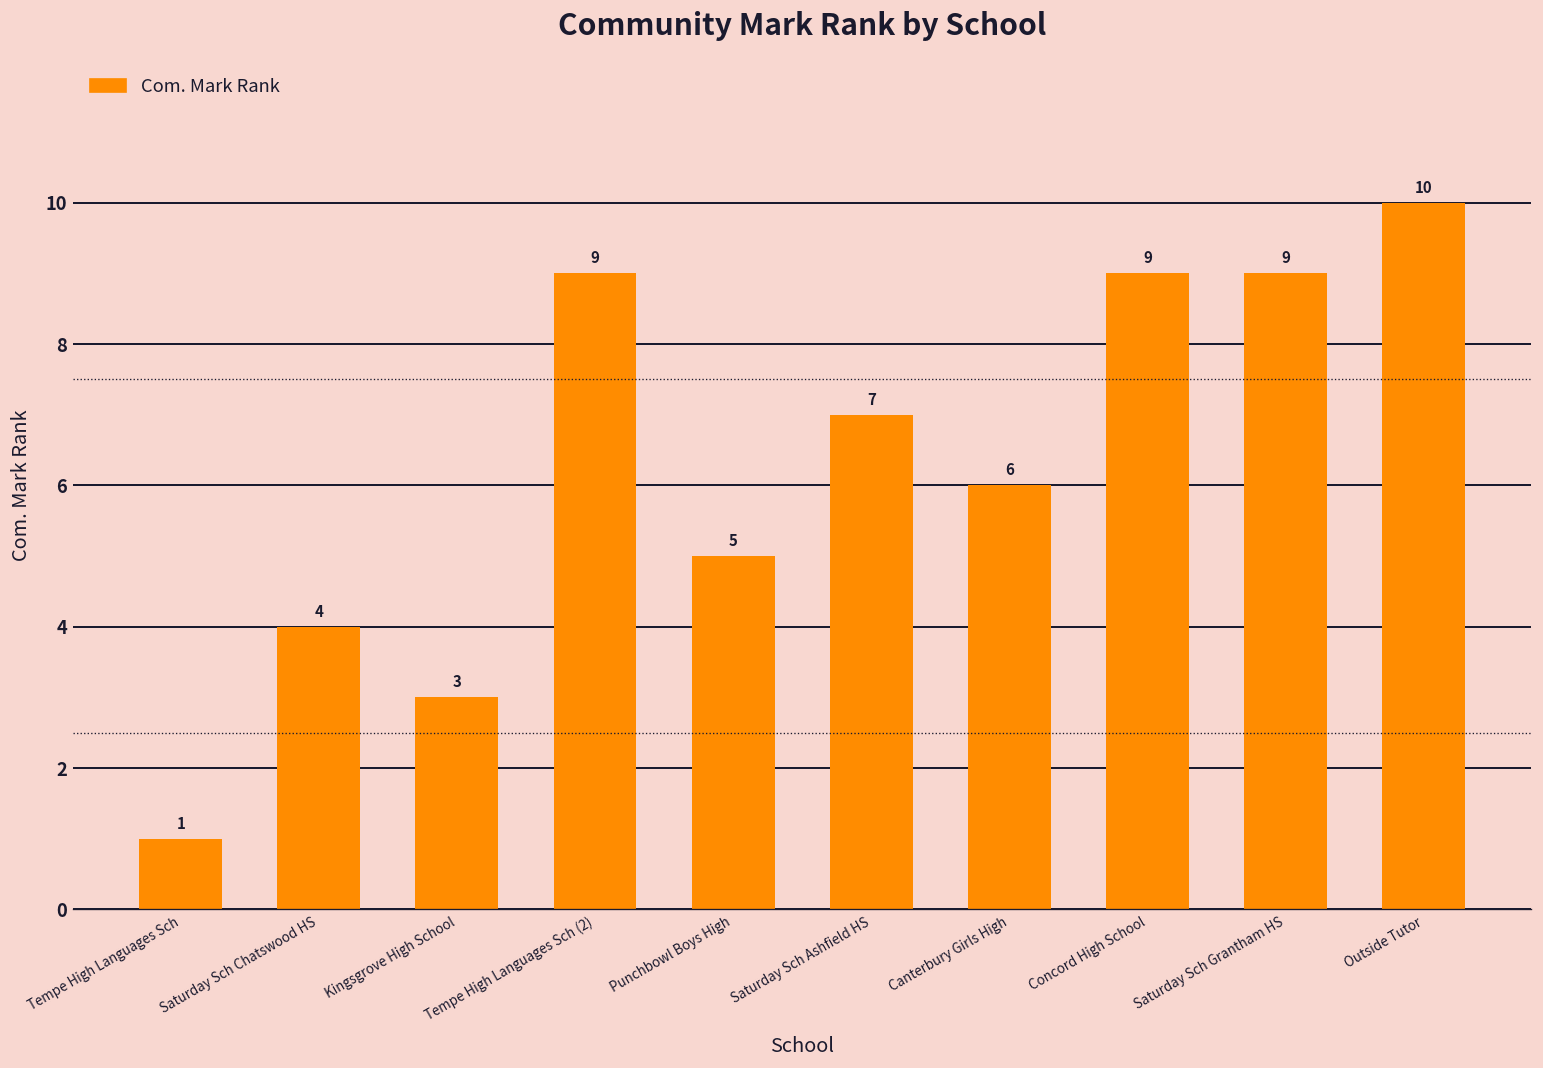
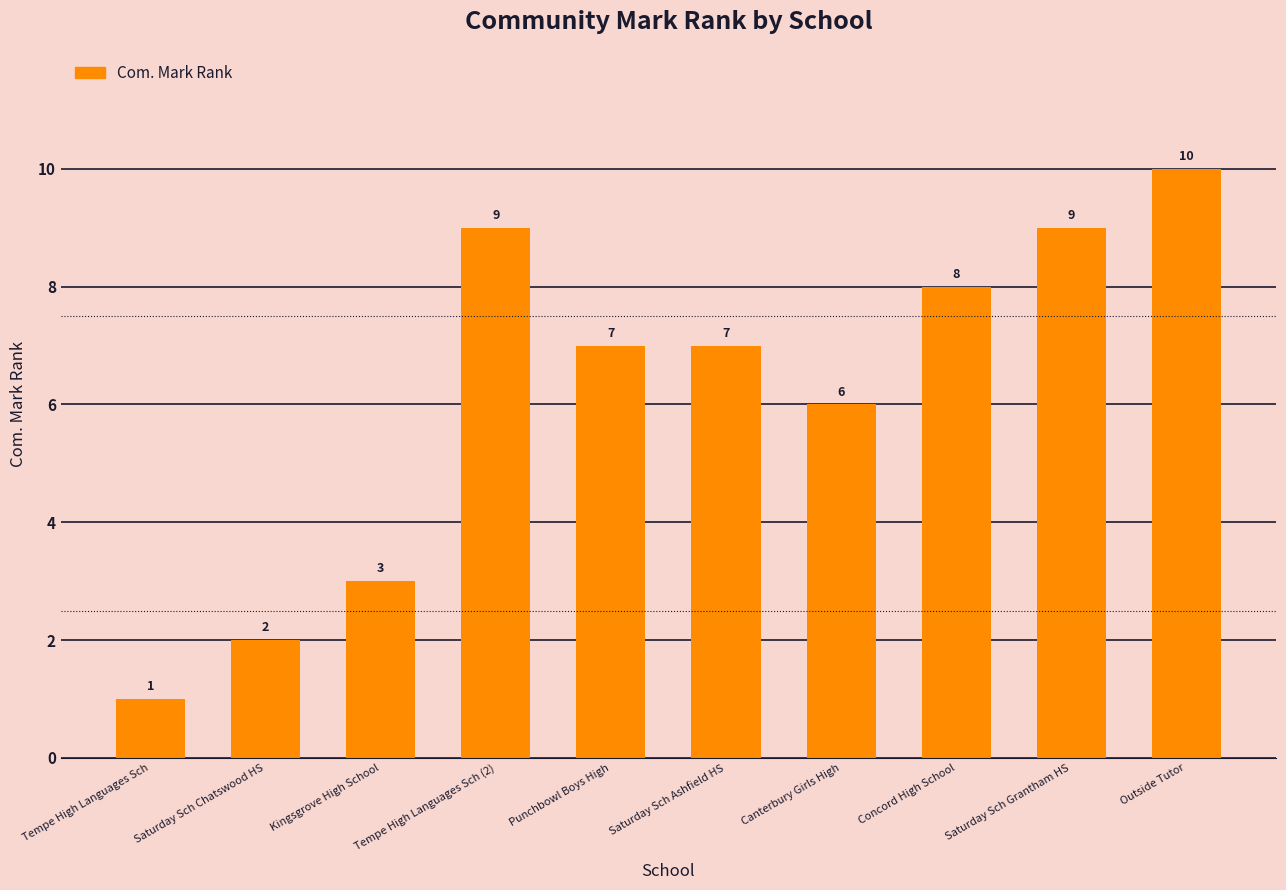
Saturday Sch Chatswood HS: 4 -> 2
Punchbowl Boys High: 5 -> 7
Concord High School: 9 -> 8
